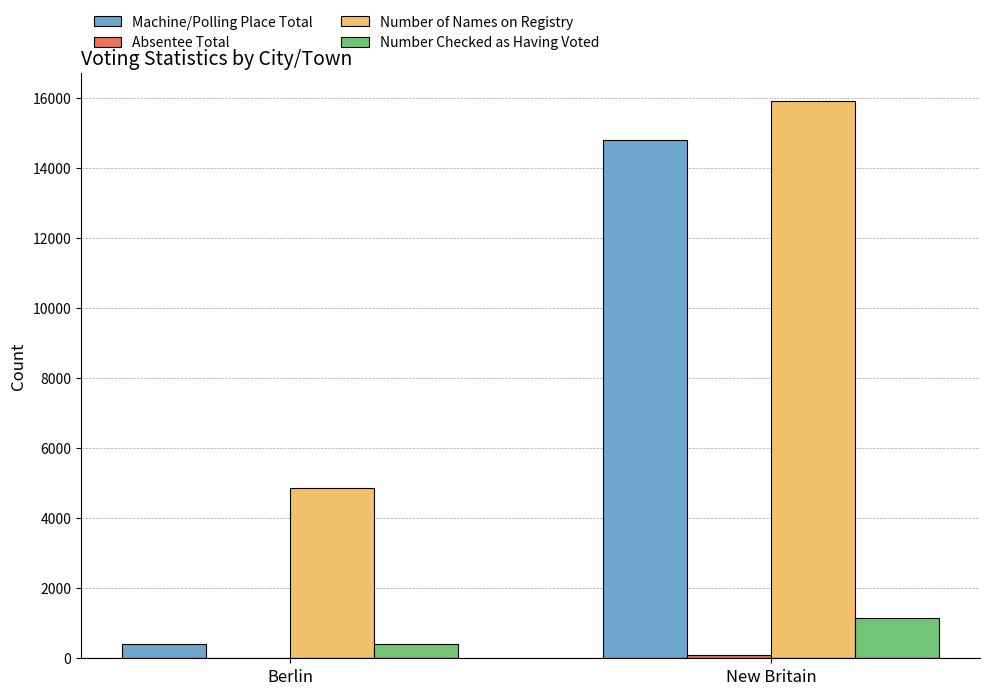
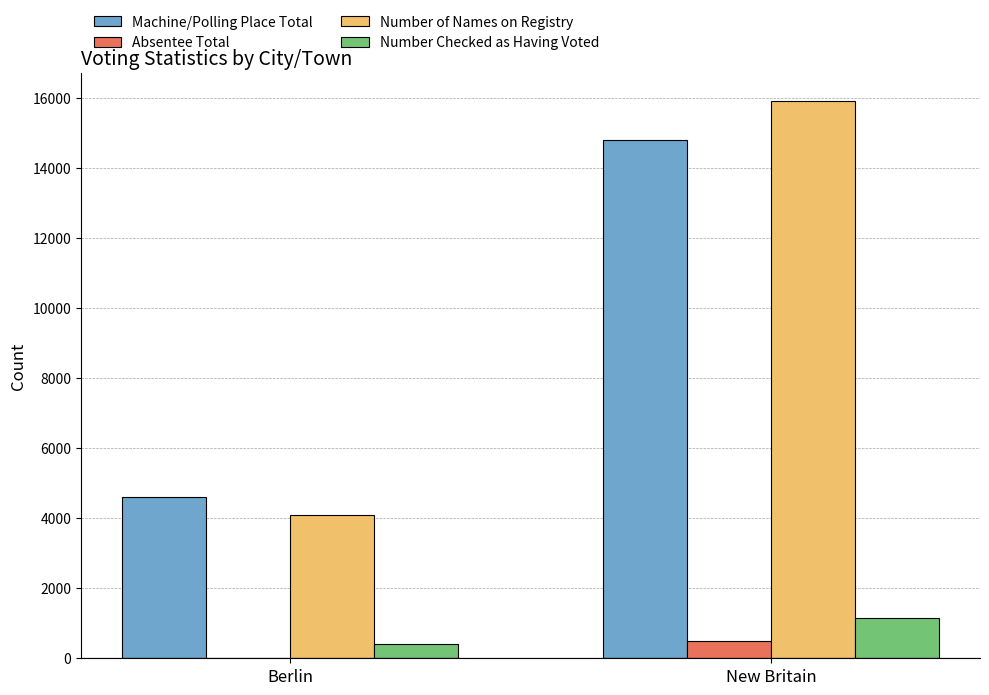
Machine/Polling Place Total, Berlin: 400 -> 4600
Number of Names on Registry, Berlin: 4900 -> 4100
Absentee Total, New Britain: 100 -> 500
